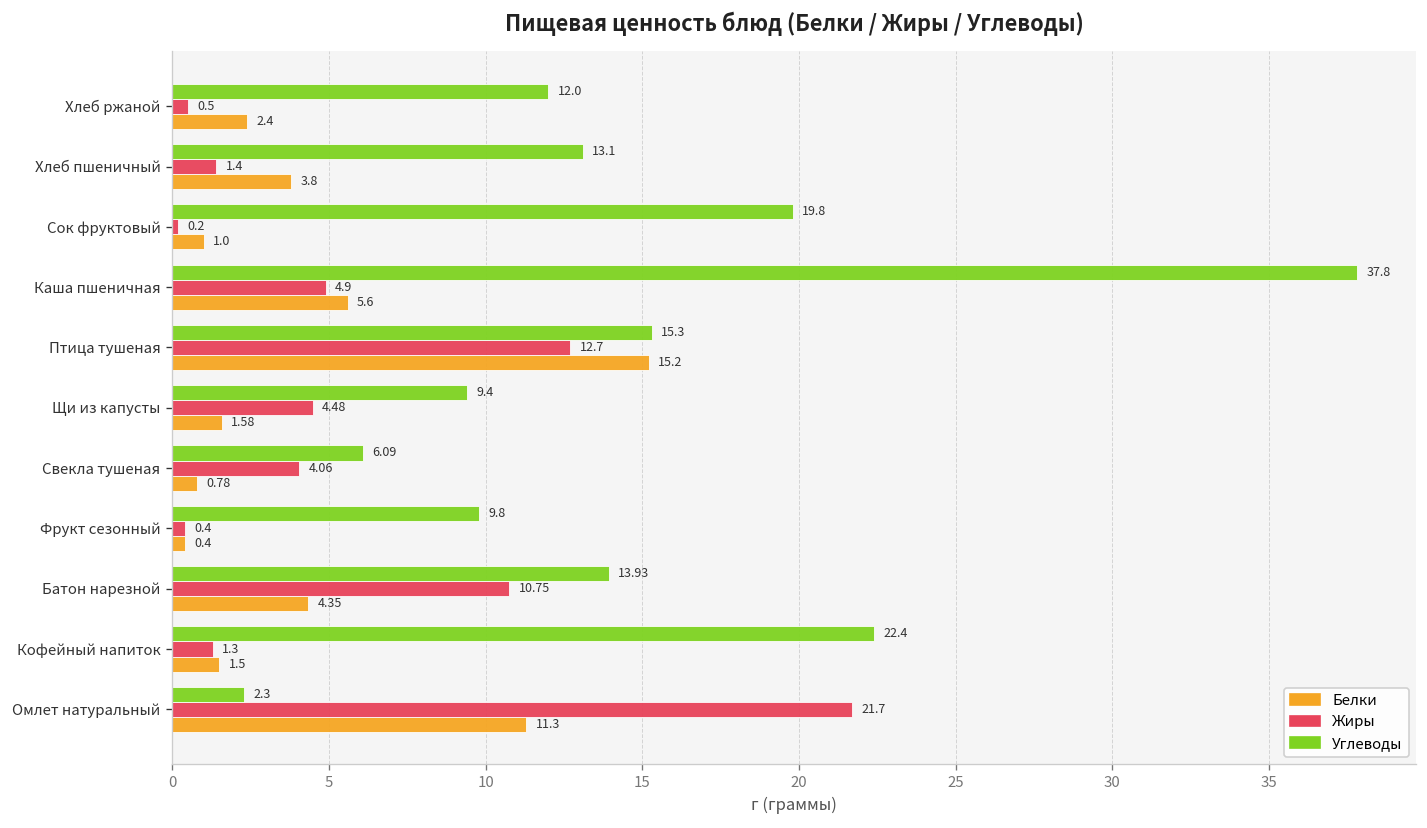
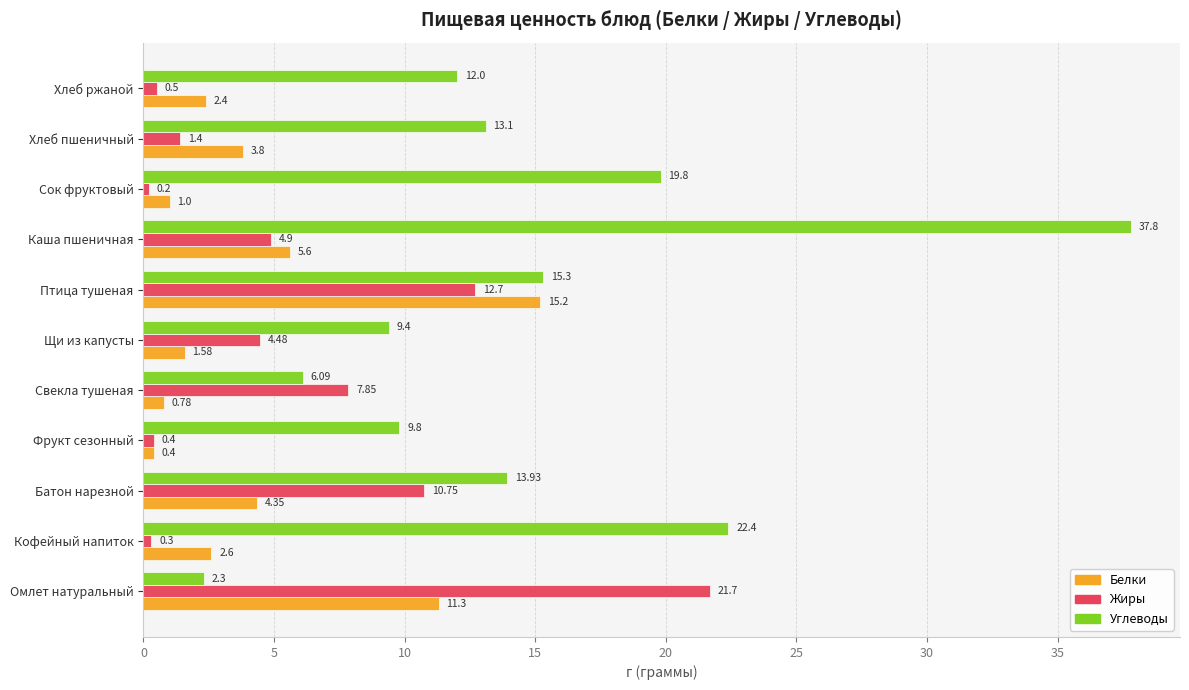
Жиры, Свекла тушеная: 4.06 -> 7.85
Жиры, Кофейный напиток: 1.3 -> 0.3
Белки, Кофейный напиток: 1.5 -> 2.6
